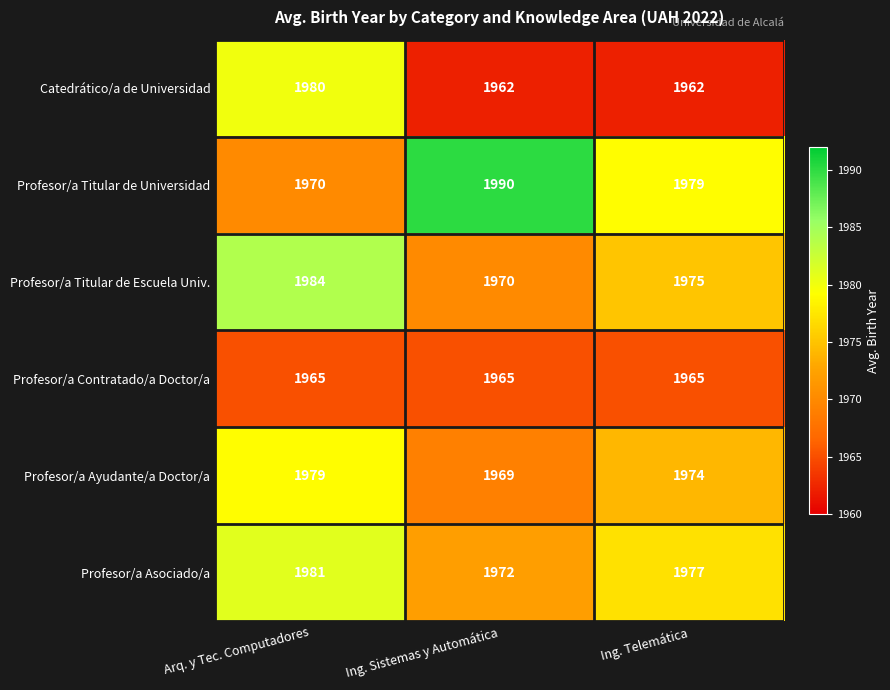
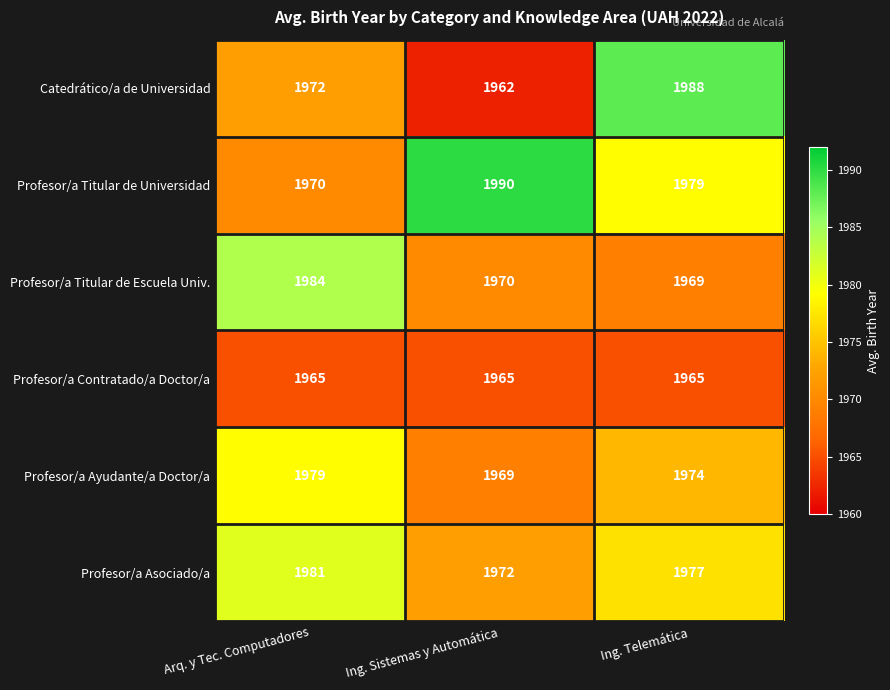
Catedrático/a de Universidad, Arq. y Tec. Computadores: 1980 -> 1972
Catedrático/a de Universidad, Ing. Telemática: 1962 -> 1988
Profesor/a Titular de Escuela Univ., Ing. Telemática: 1975 -> 1969
